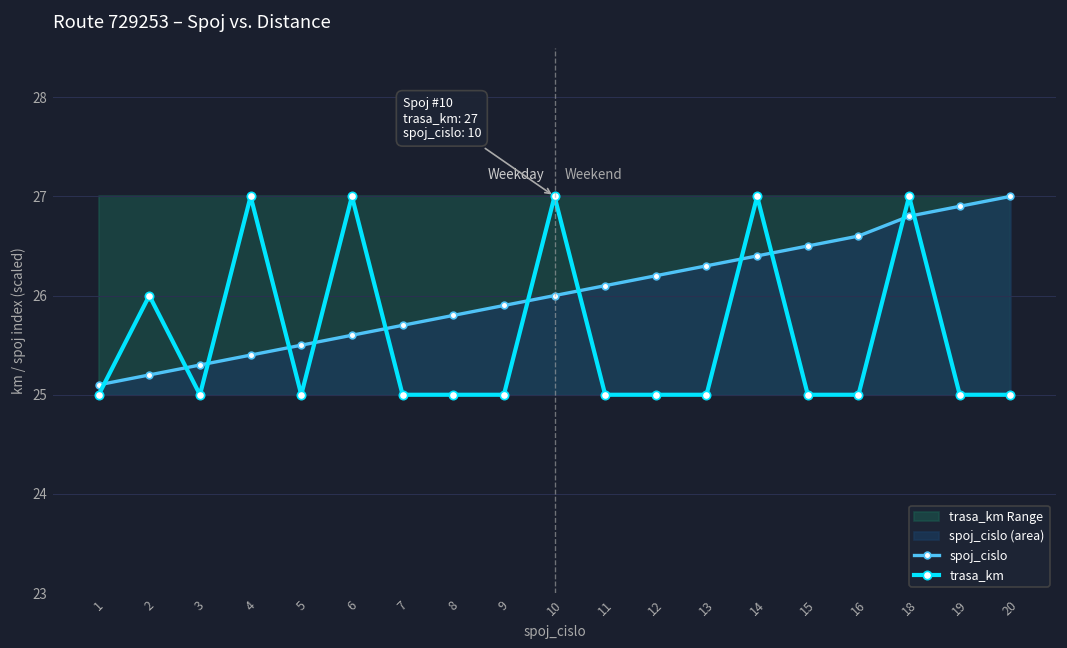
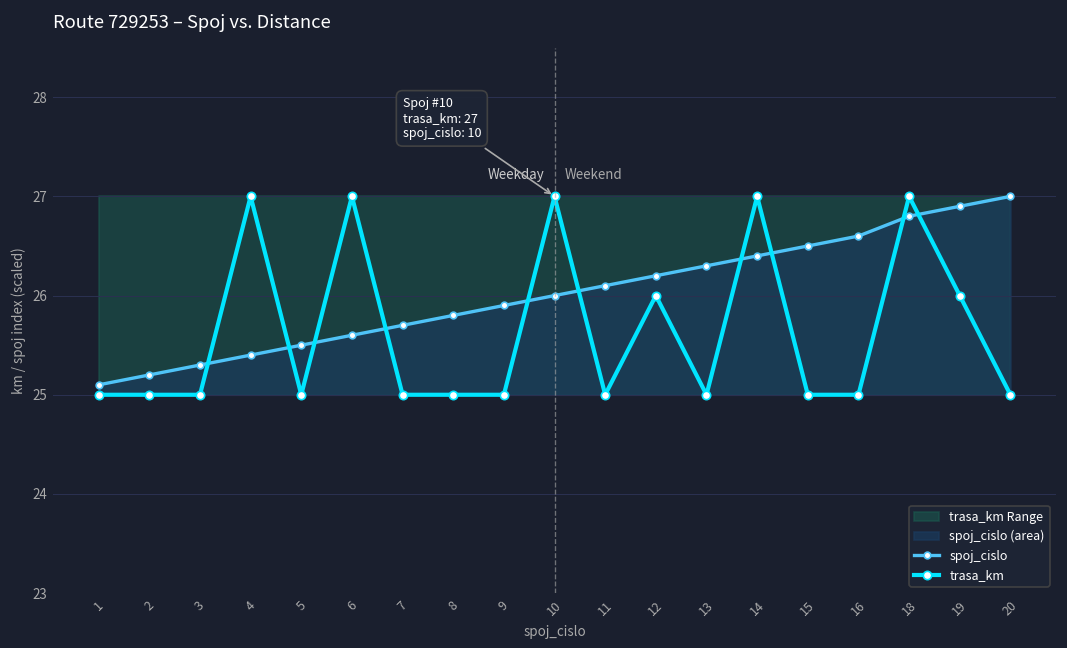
trasa_km, 2: 26 -> 25
trasa_km, 12: 25 -> 26
trasa_km, 19: 25 -> 26
